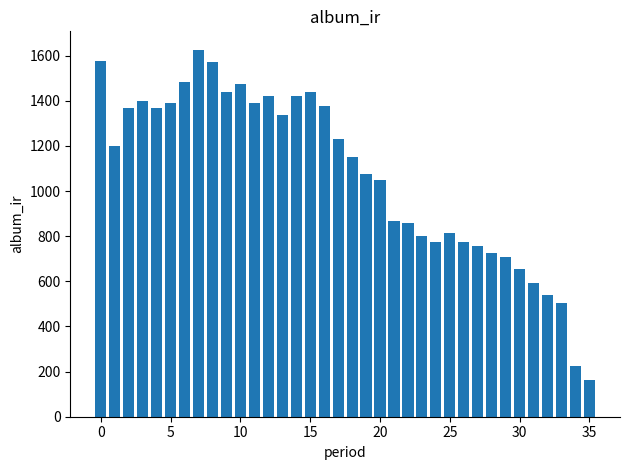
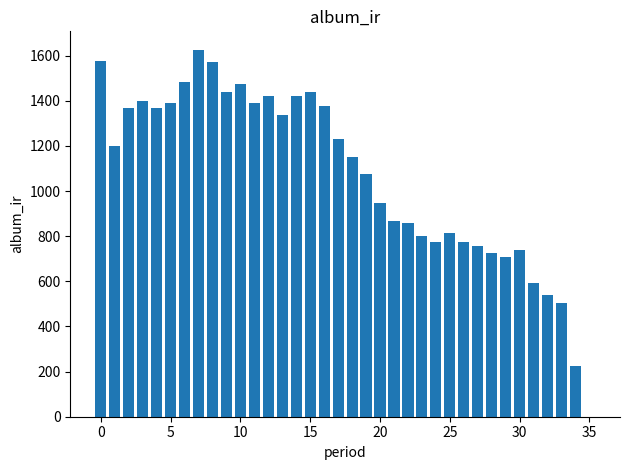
20: 1050 -> 950
30: 650 -> 740
35: 160 -> 0
